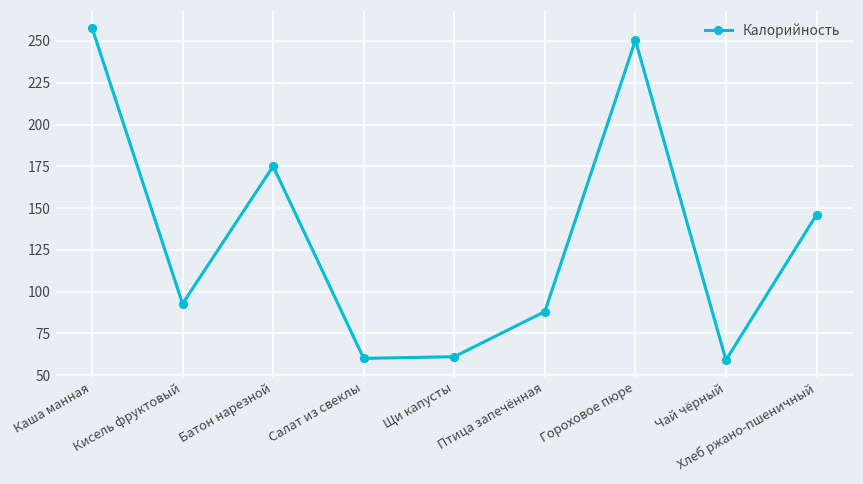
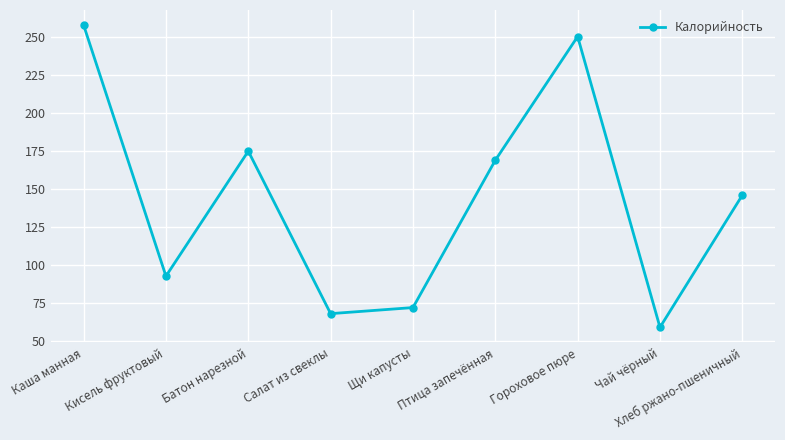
Салат из свеклы: 60 -> 68
Щи капусты: 61 -> 72
Птица запечённая: 88 -> 169
